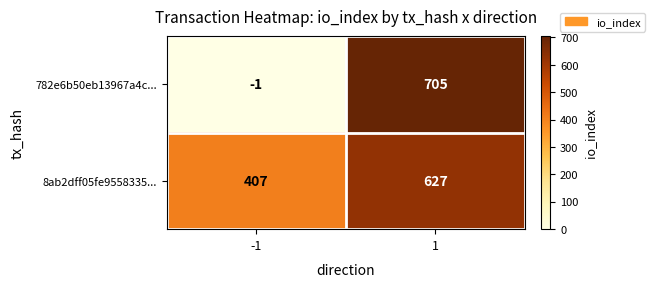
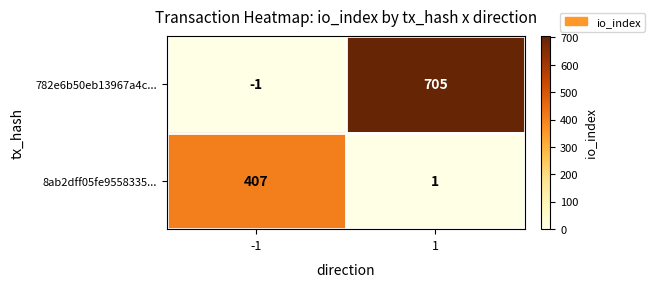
8ab2dff05fe9558335..., 1: 627 -> 1
